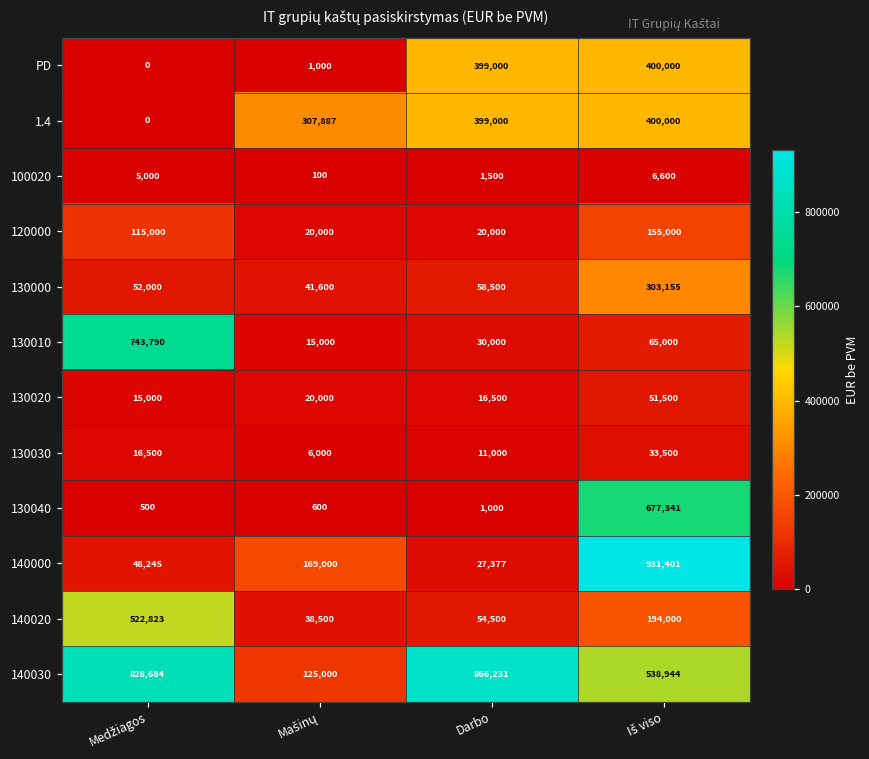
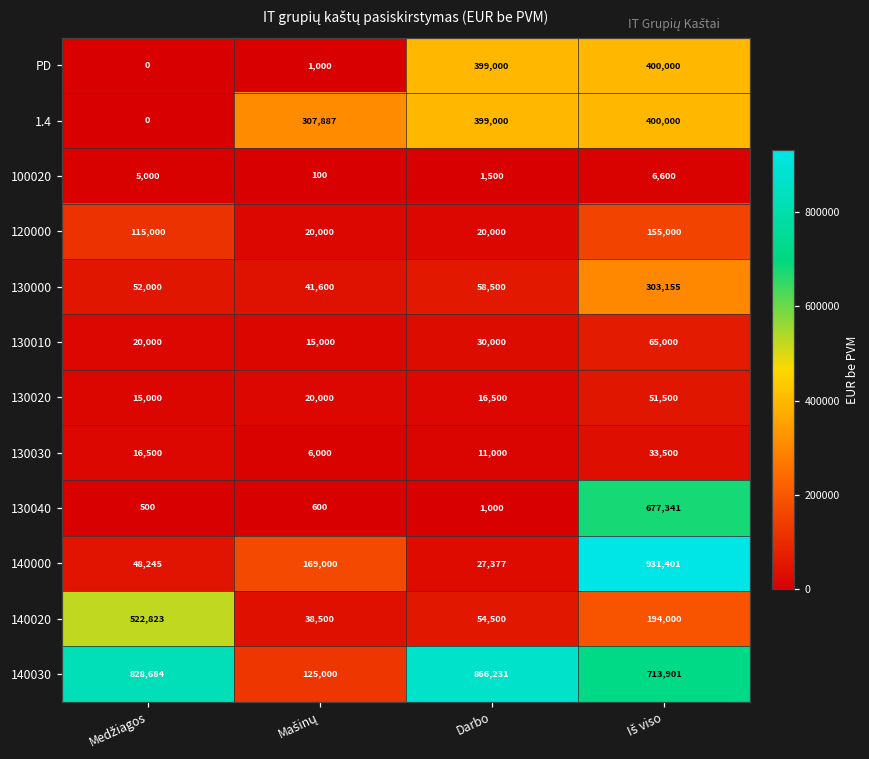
130010, Medžiagos: 743,790 -> 20,000
140030, Iš viso: 538,944 -> 713,901
